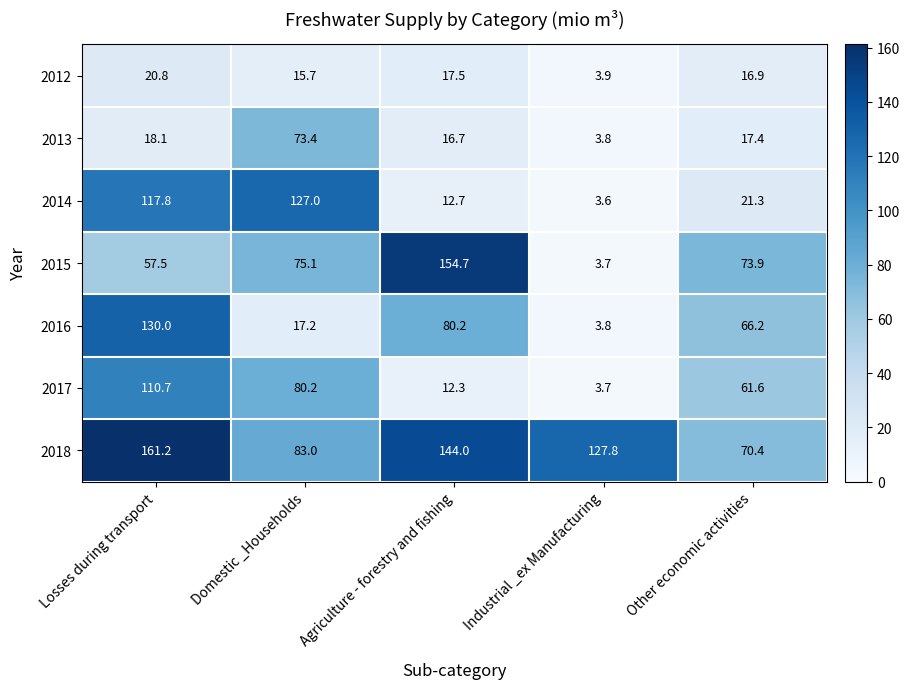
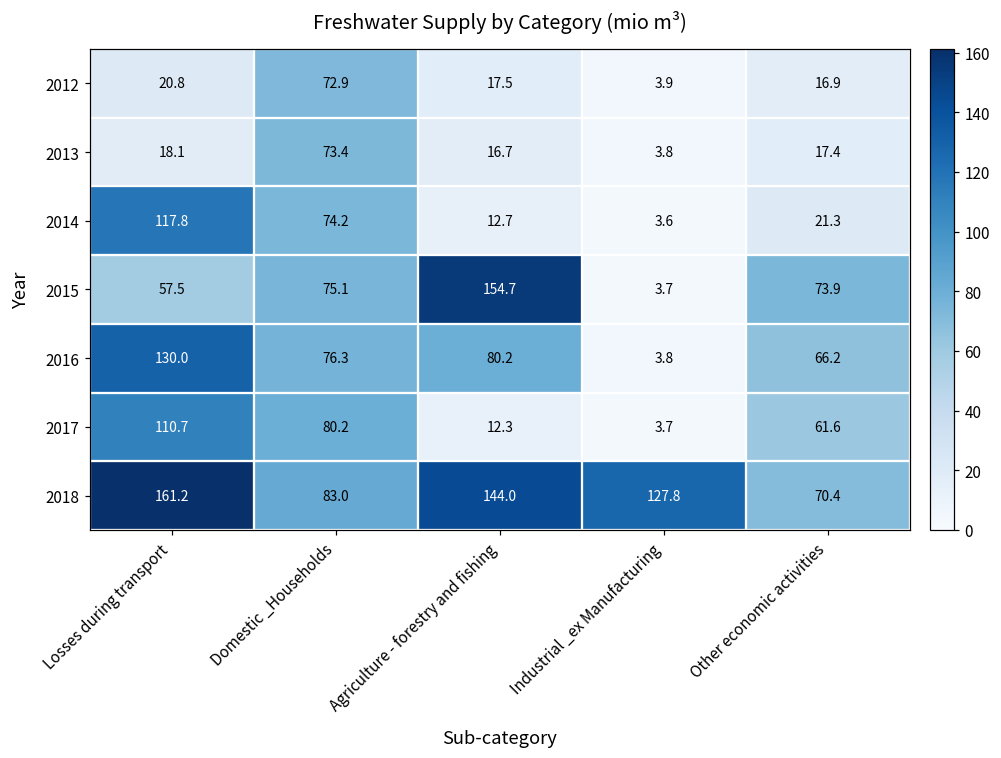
2012, Domestic _Households: 15.7 -> 72.9
2014, Domestic _Households: 127.0 -> 74.2
2016, Domestic _Households: 17.2 -> 76.3
